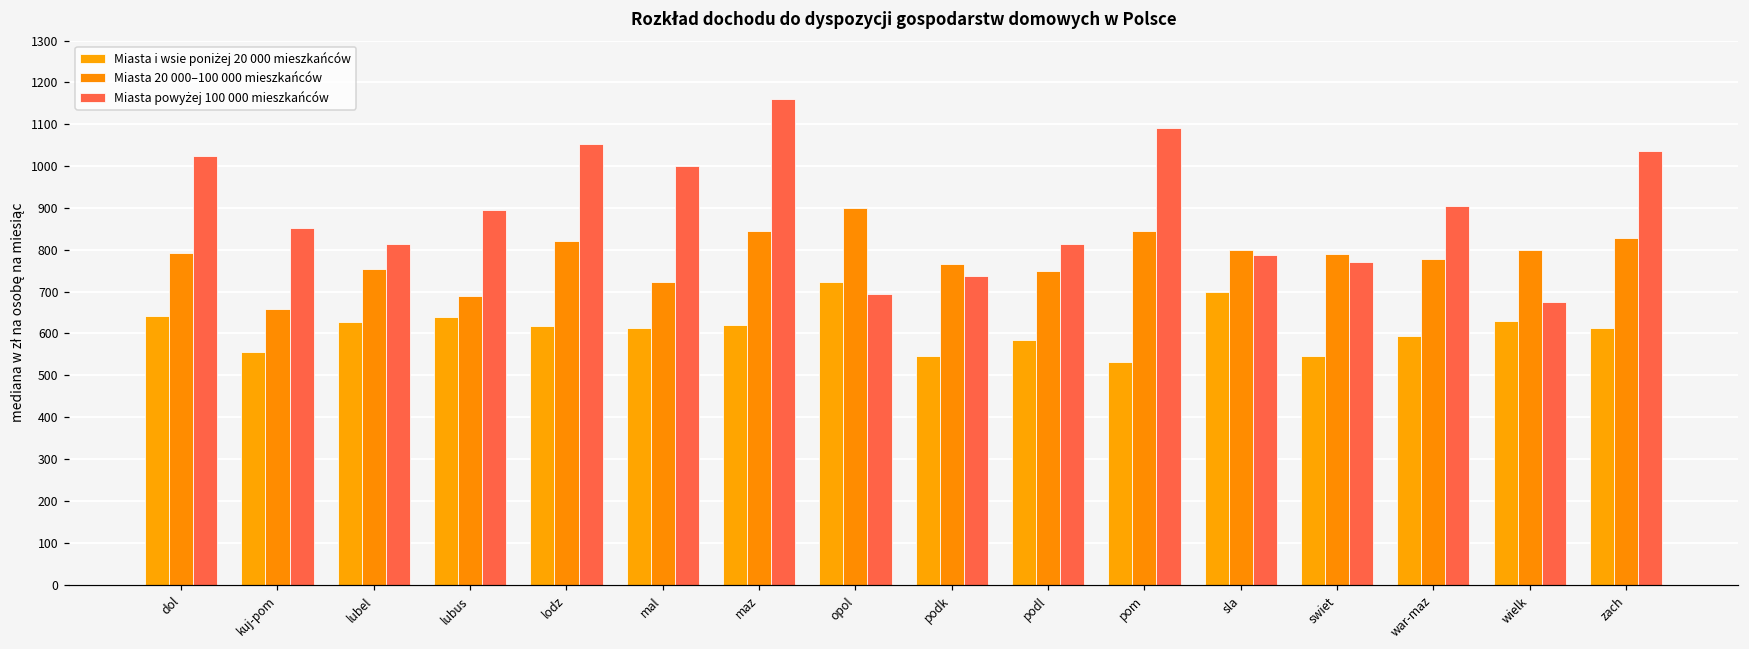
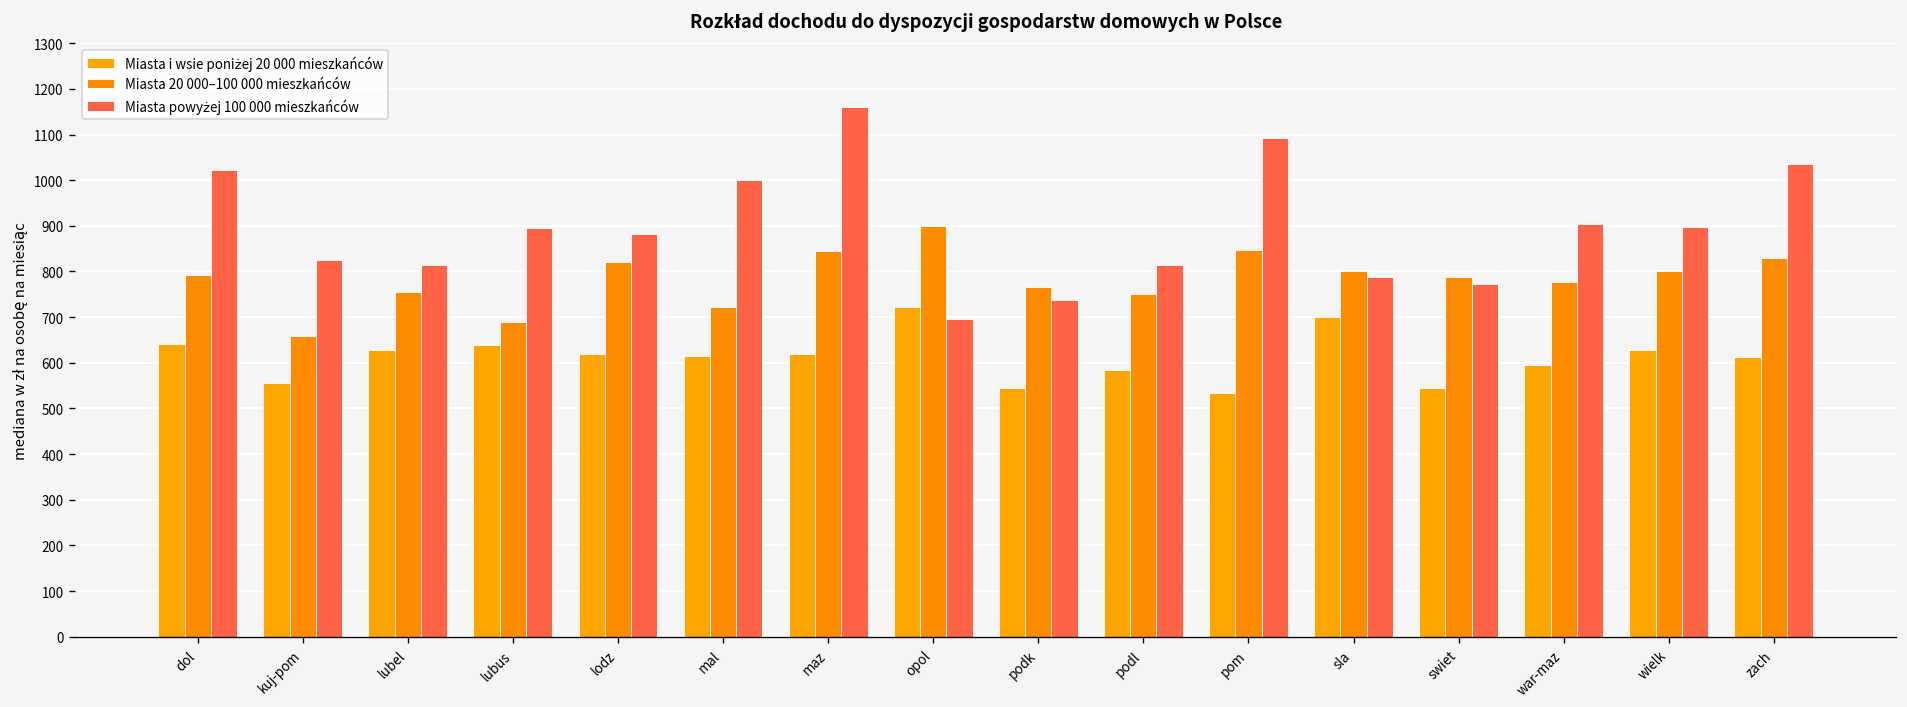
Miasta powyżej 100 000 mieszkańców, kuj-pom: 850 -> 830
Miasta powyżej 100 000 mieszkańców, lodz: 1050 -> 880
Miasta powyżej 100 000 mieszkańców, wielk: 680 -> 900
